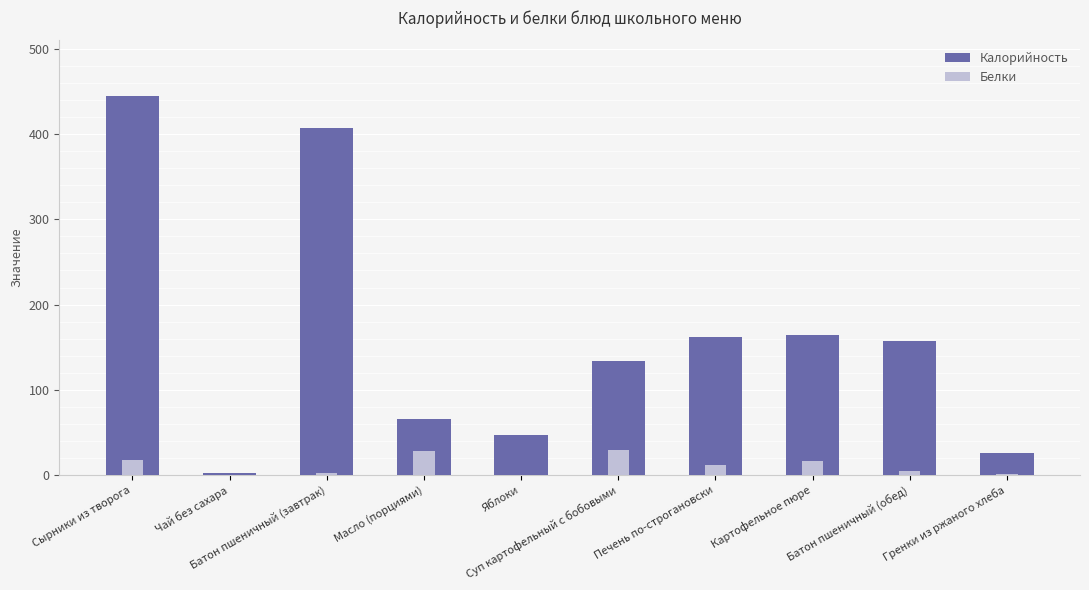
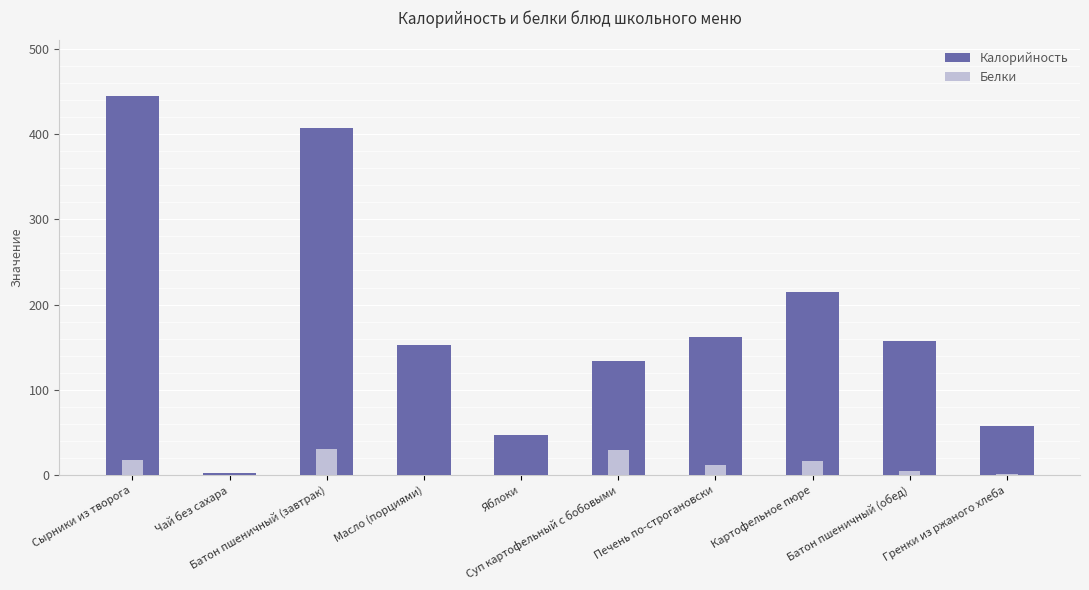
Белки, Батон пшеничный (завтрак): 0 -> 30
Калорийность, Масло (порциями): 70 -> 150
Белки, Масло (порциями): 30 -> 0
Калорийность, Картофельное пюре: 160 -> 210
Калорийность, Гренки из ржаного хлеба: 30 -> 60
